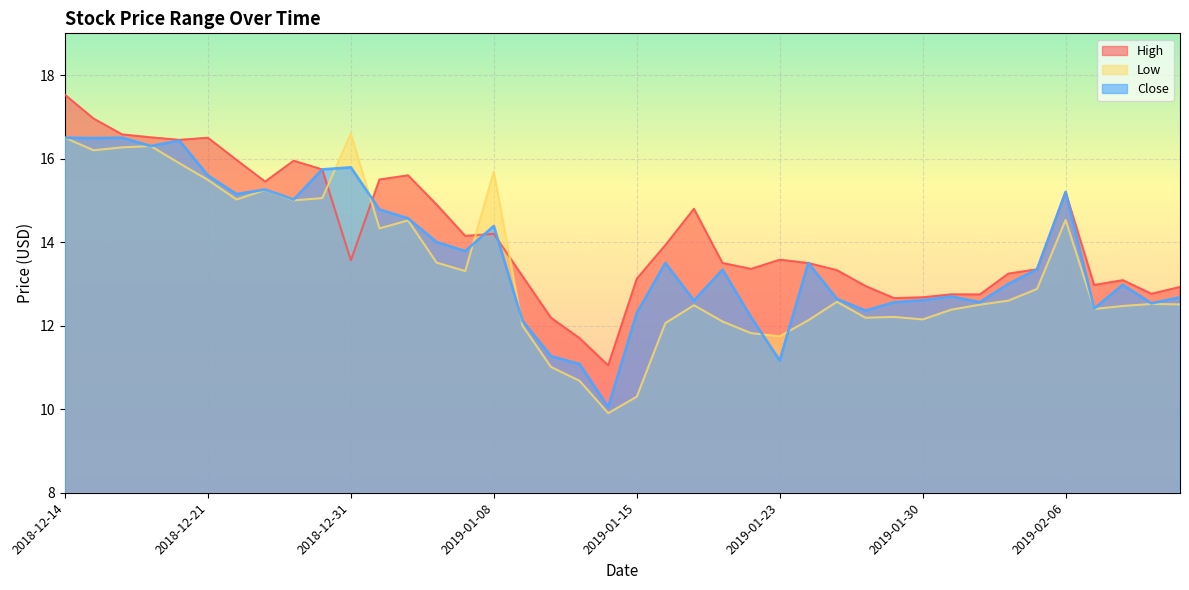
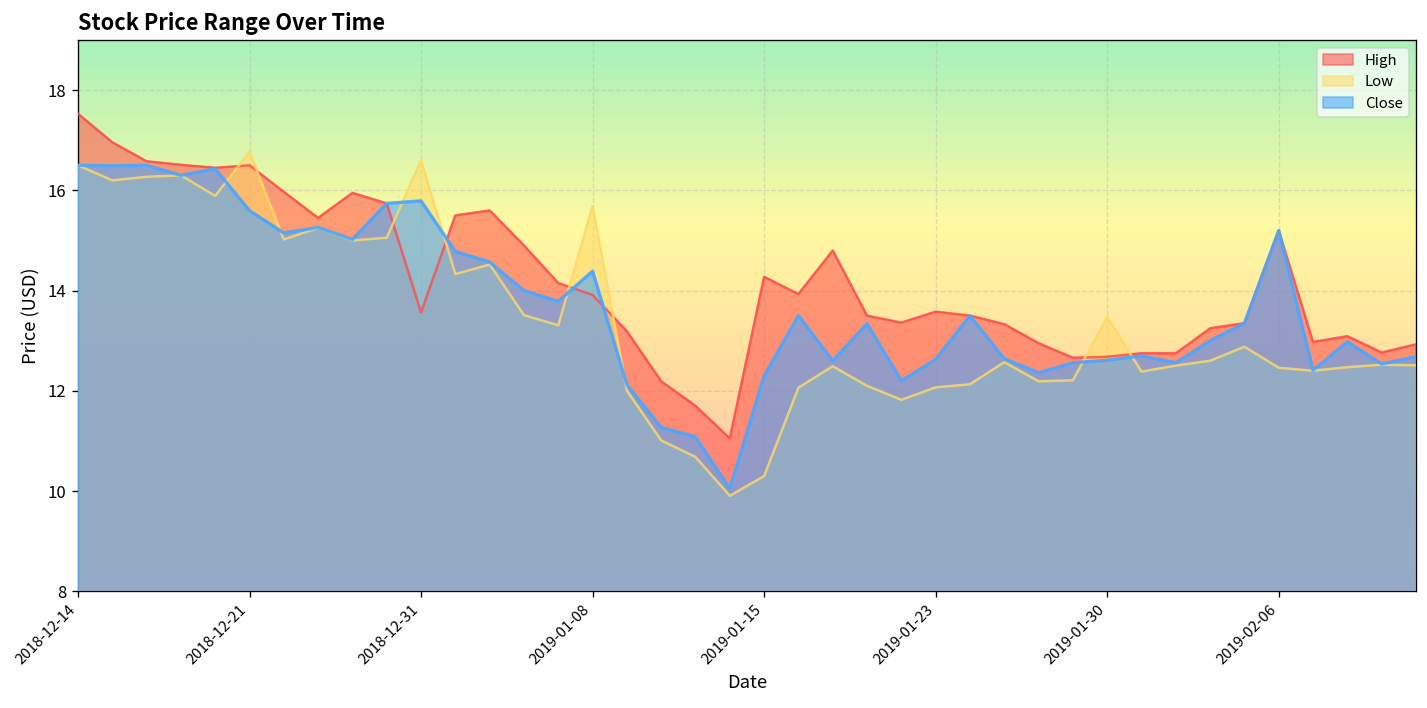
Low, 2018-12-21: 15.5 -> 16.8
High, 2019-01-08: 14.2 -> 13.9
High, 2019-01-15: 13.1 -> 14.3
Low, 2019-01-23: 11.7 -> 12.1
Close, 2019-01-23: 11.2 -> 12.6
Low, 2019-01-30: 12.1 -> 13.5
Low, 2019-02-06: 14.5 -> 12.5
